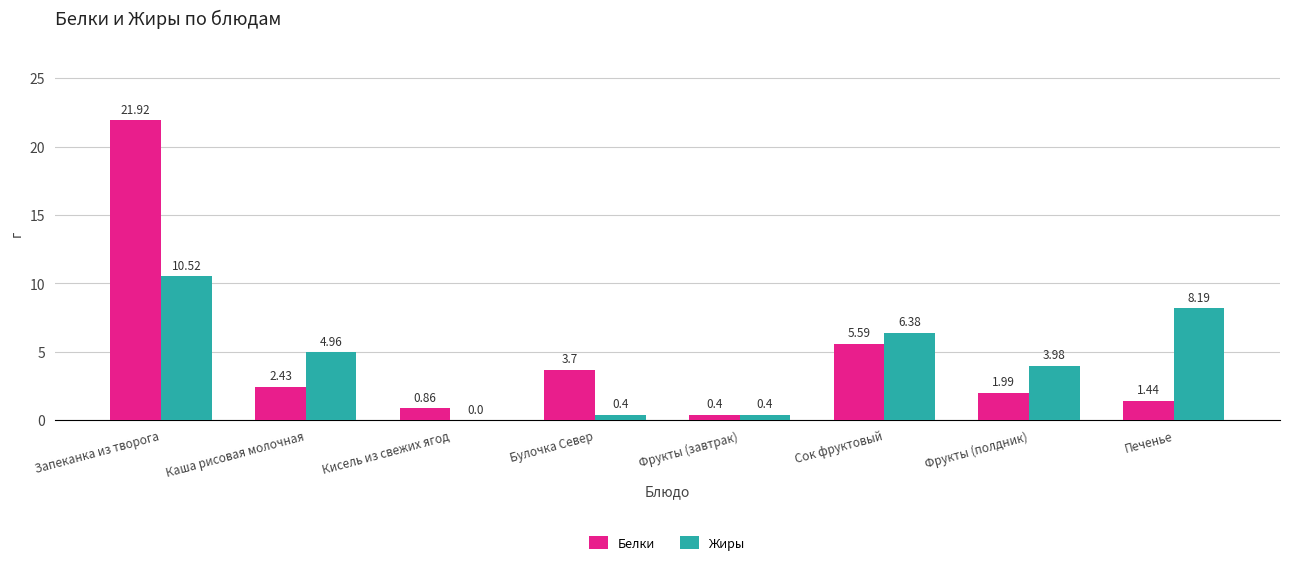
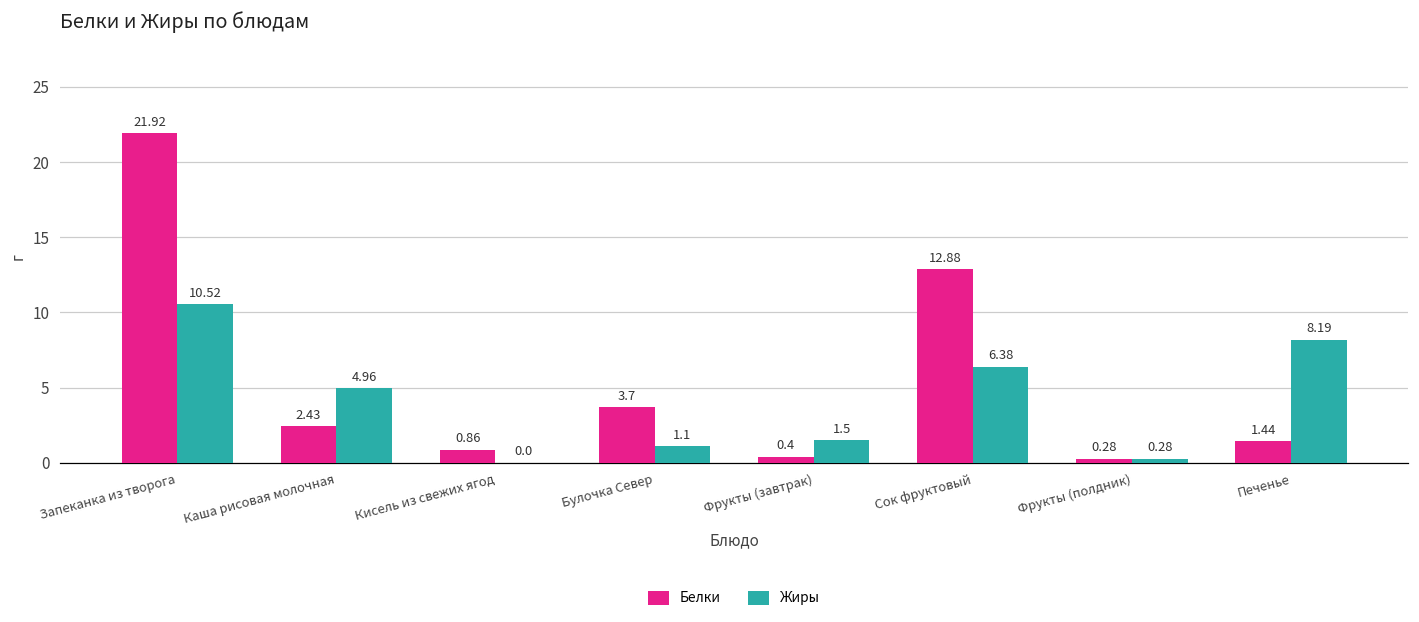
Жиры, Булочка Север: 0.4 -> 1.1
Жиры, Фрукты (завтрак): 0.4 -> 1.5
Белки, Сок фруктовый: 5.59 -> 12.88
Белки, Фрукты (полдник): 1.99 -> 0.28
Жиры, Фрукты (полдник): 3.98 -> 0.28
